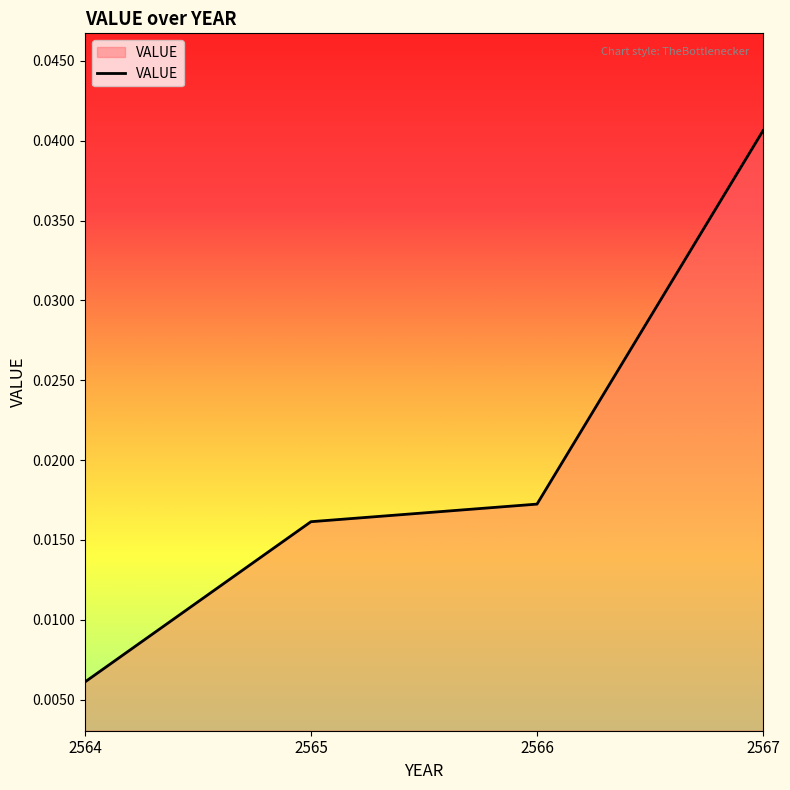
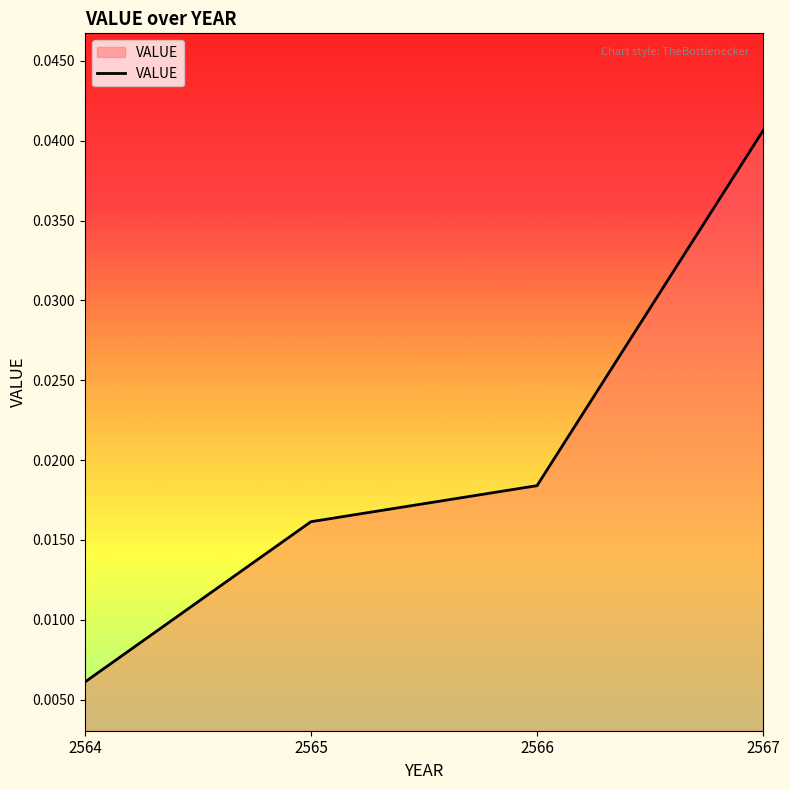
2566: 0.0172 -> 0.0184
